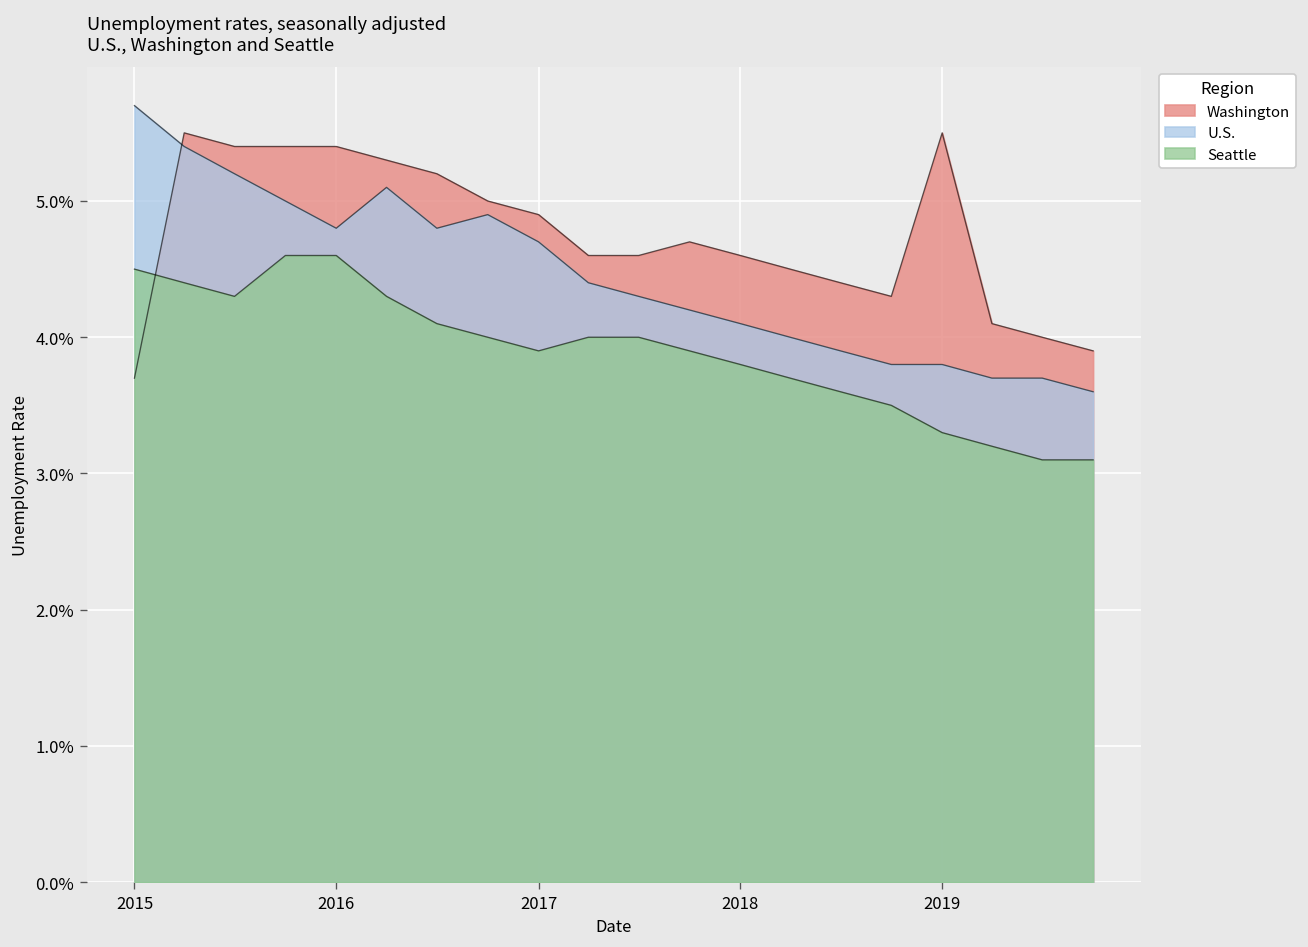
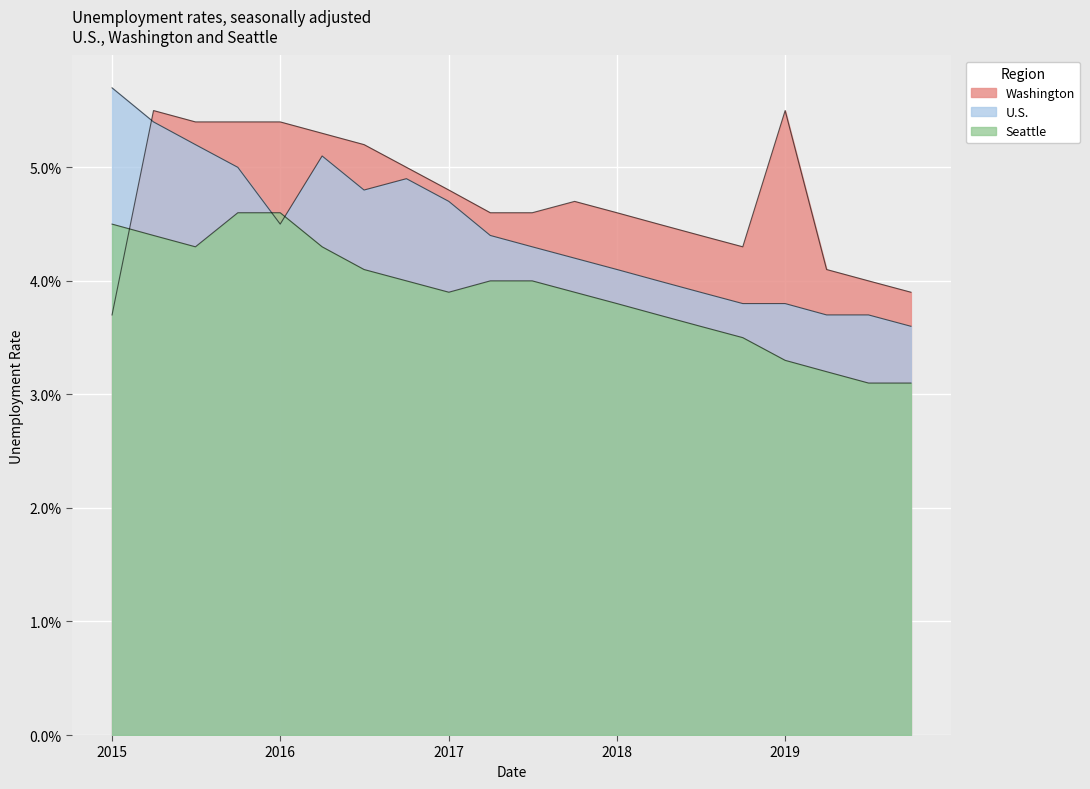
U.S., 2016: 4.80% -> 4.50%
Washington, 2017: 4.90% -> 4.80%
